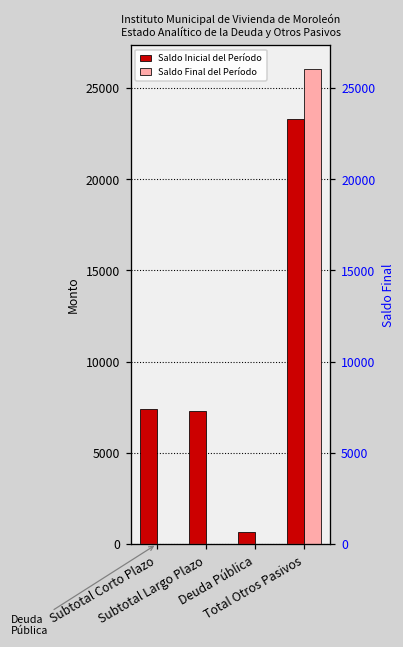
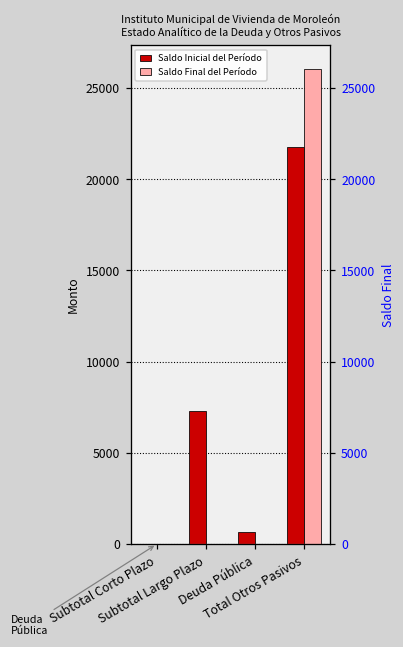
Saldo Inicial del Período, Subtotal Corto Plazo: 7400 -> 0
Saldo Inicial del Período, Total Otros Pasivos: 23300 -> 21800
